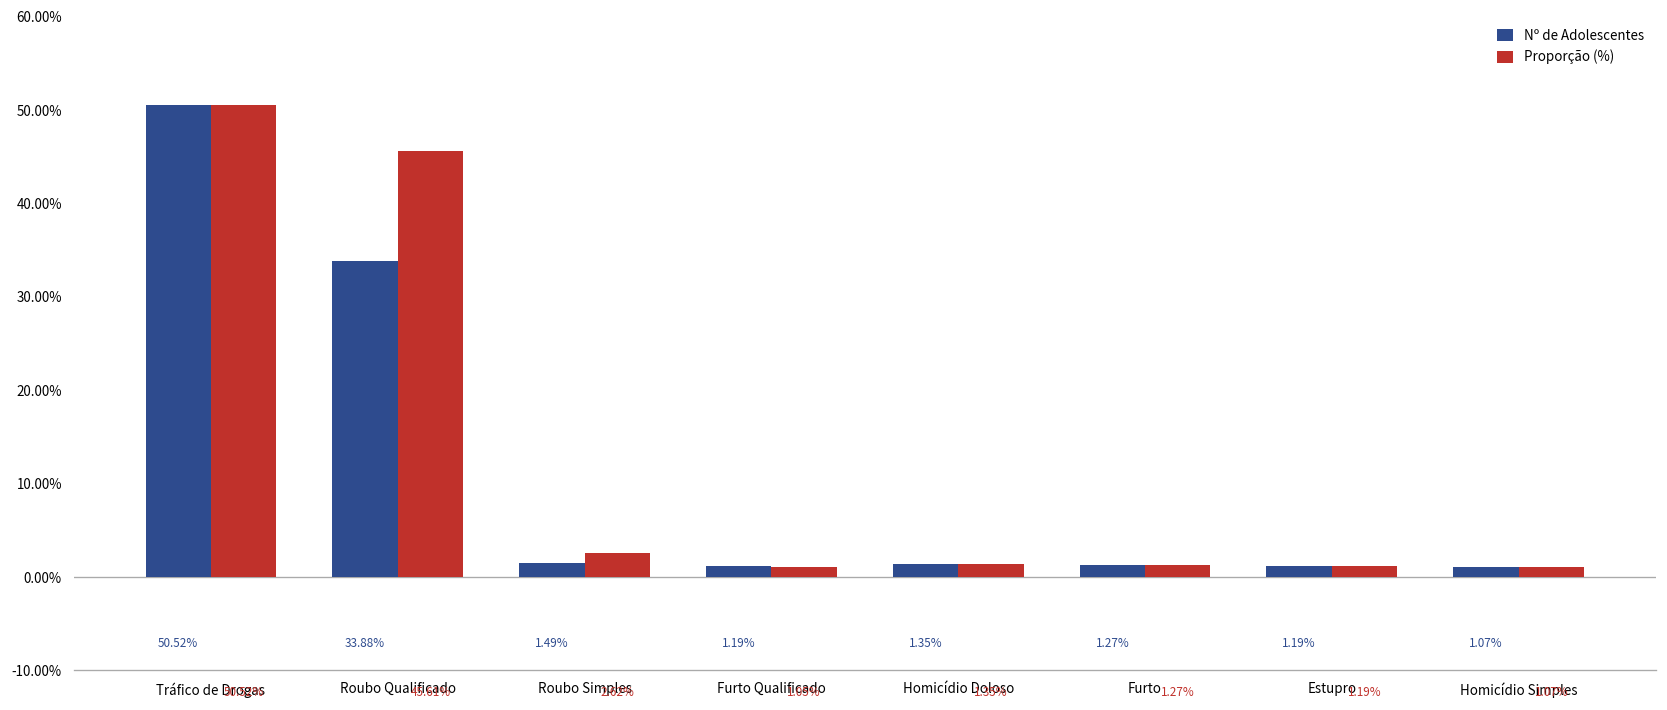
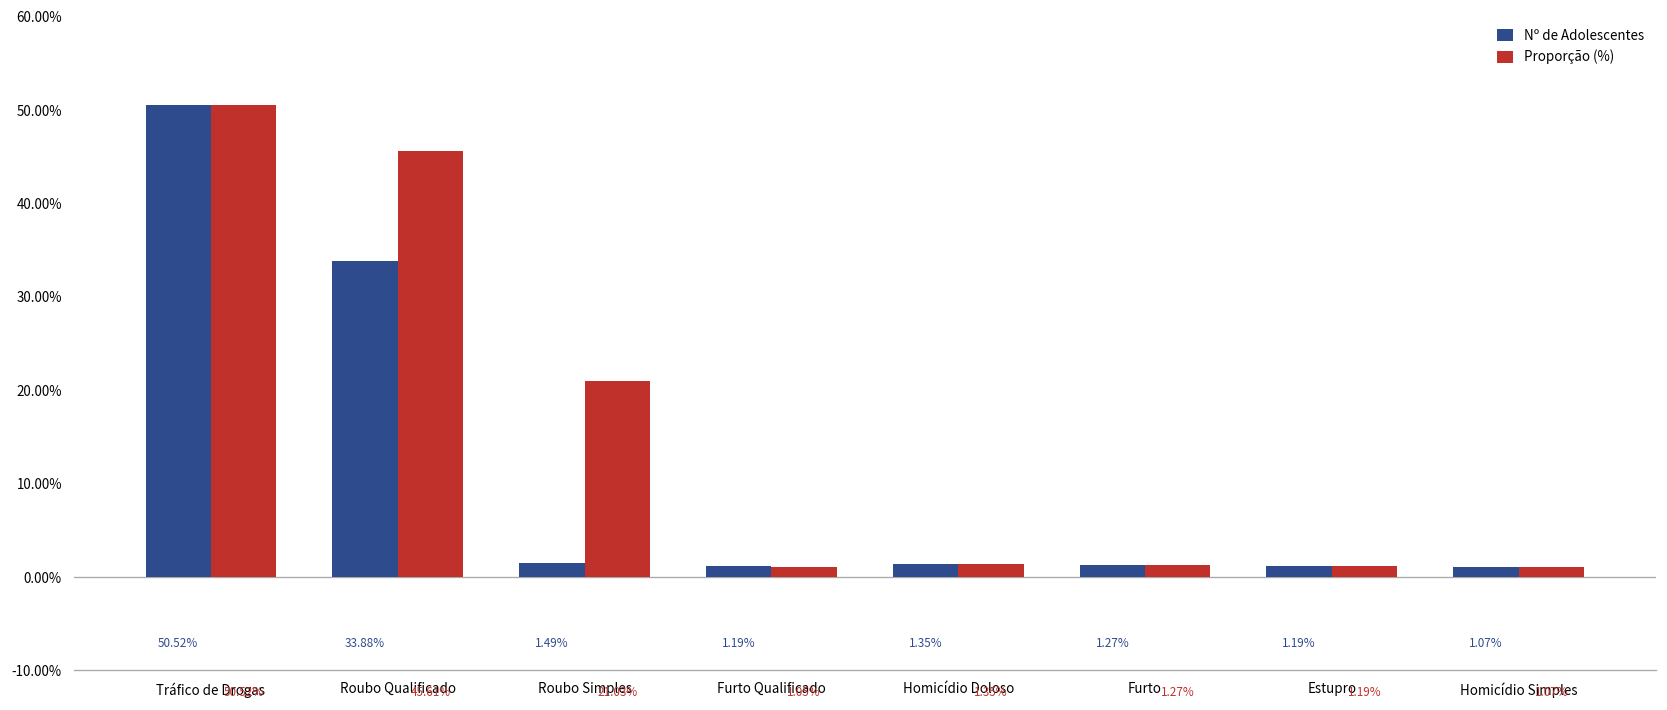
Proporção (%), Roubo Simples: 2.62% -> 21.03%
